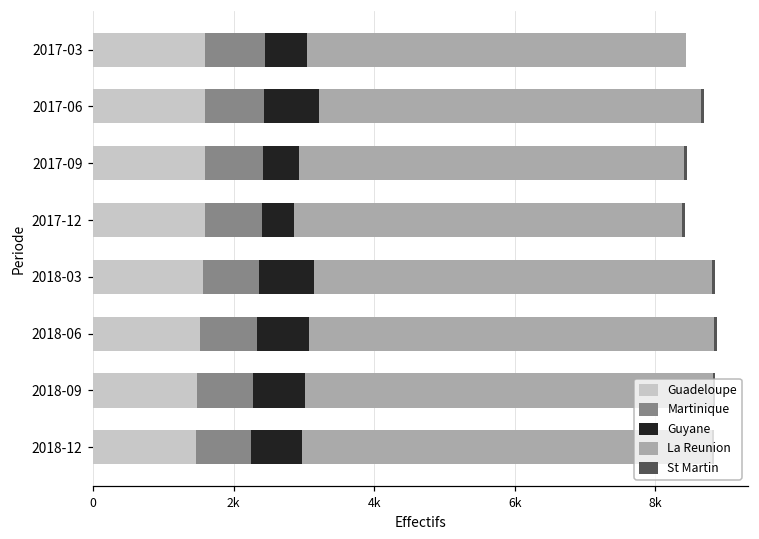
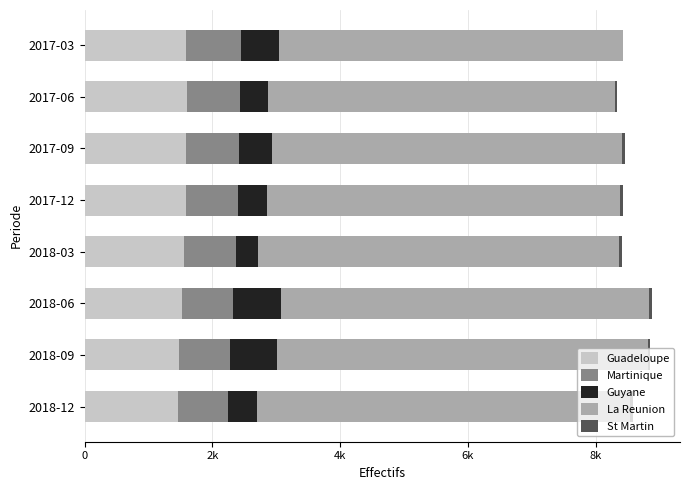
Guyane, 2017-06: 800 -> 400
Guyane, 2018-03: 800 -> 300
Guyane, 2018-12: 700 -> 500
